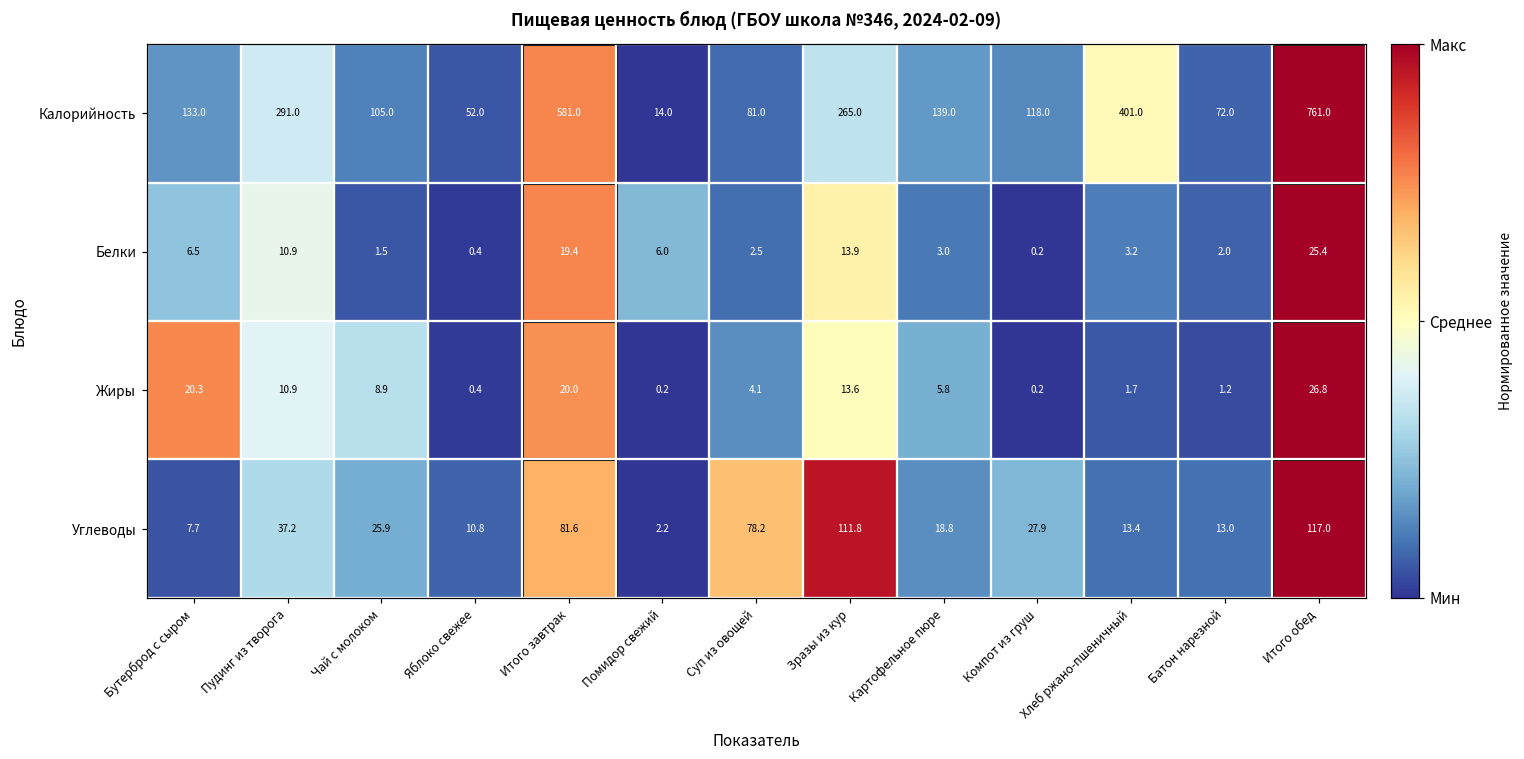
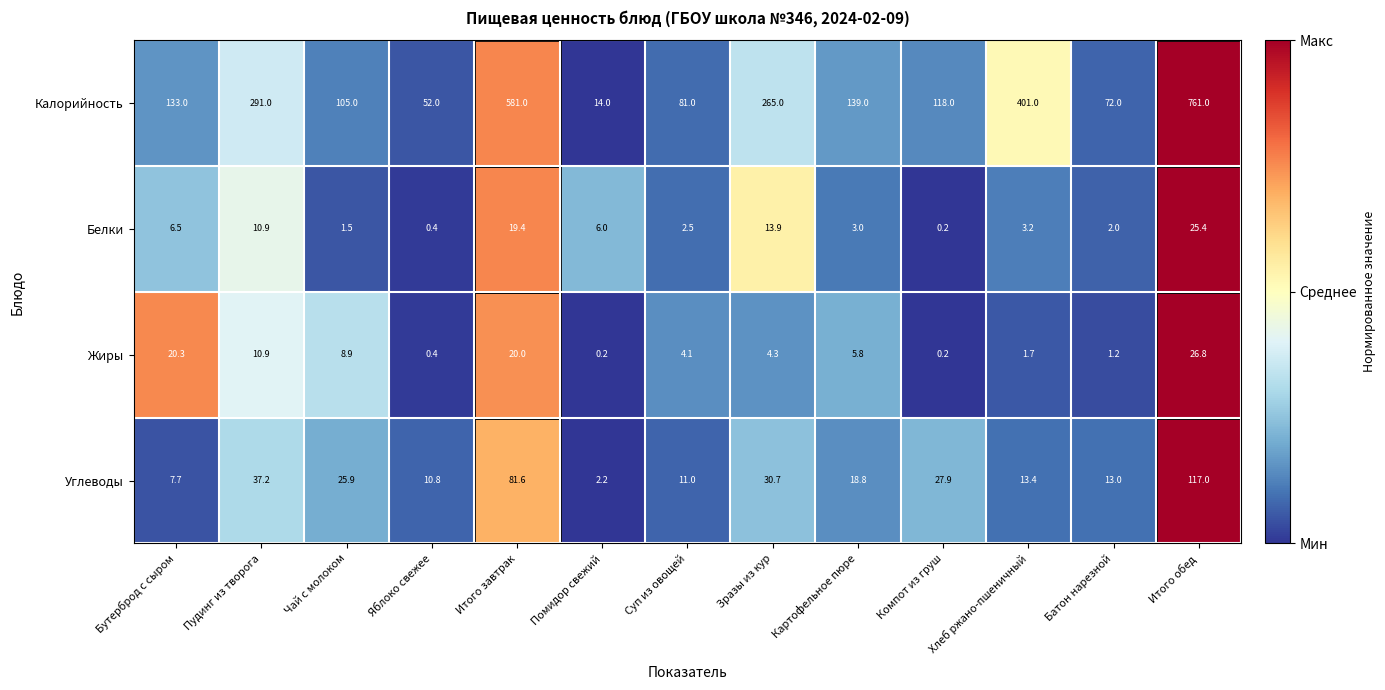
Жиры, Зразы из кур: 13.6 -> 4.3
Углеводы, Суп из овощей: 78.2 -> 11.0
Углеводы, Зразы из кур: 111.8 -> 30.7
